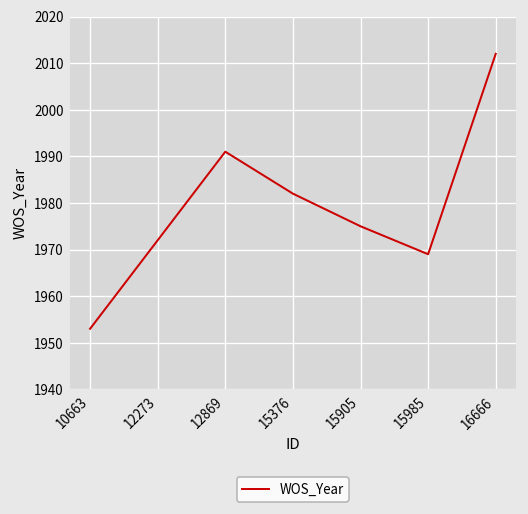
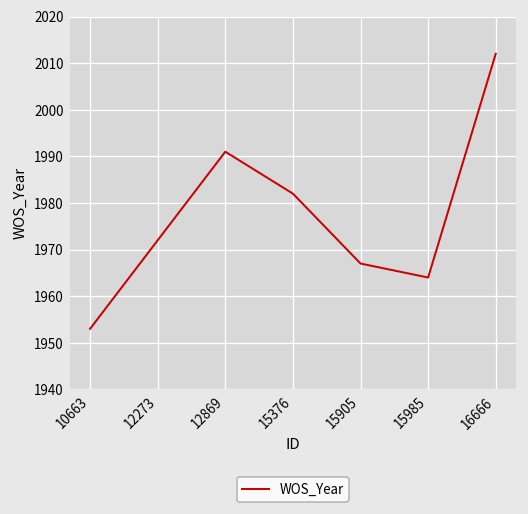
15905: 1975 -> 1967
15985: 1969 -> 1964
